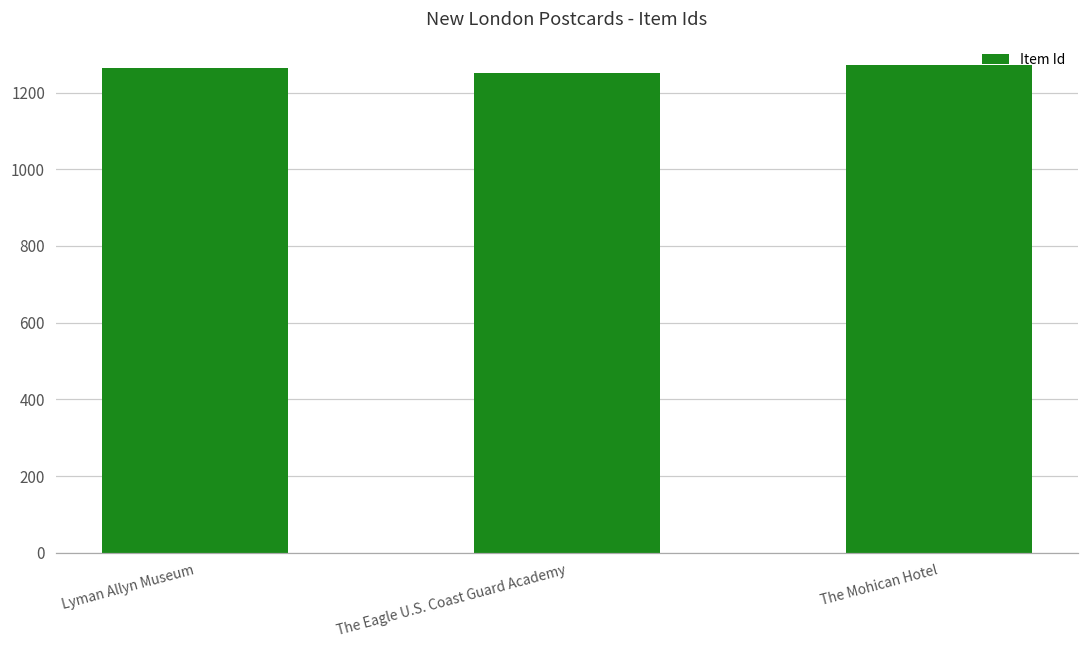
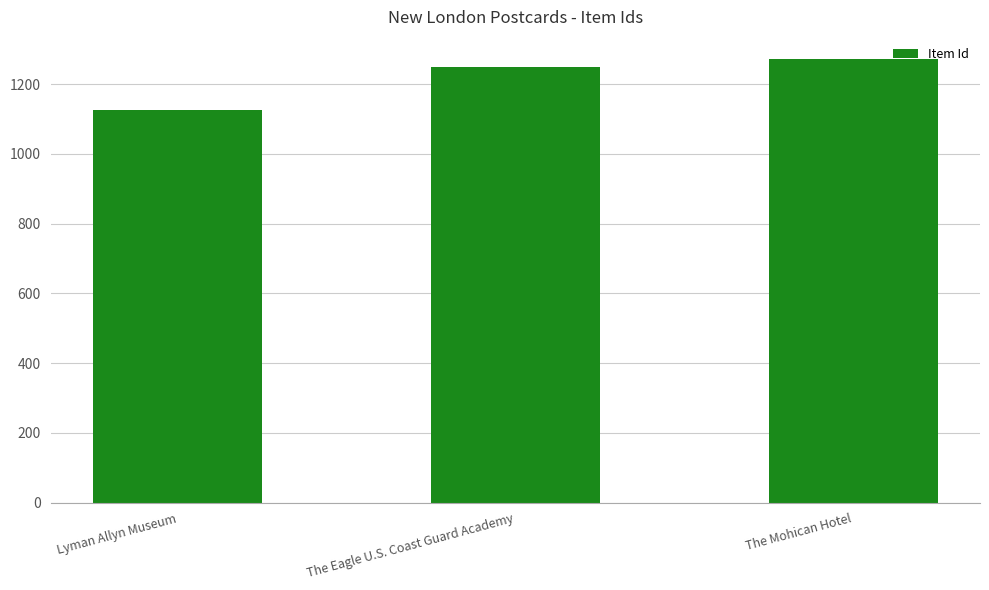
Lyman Allyn Museum: 1260 -> 1130
